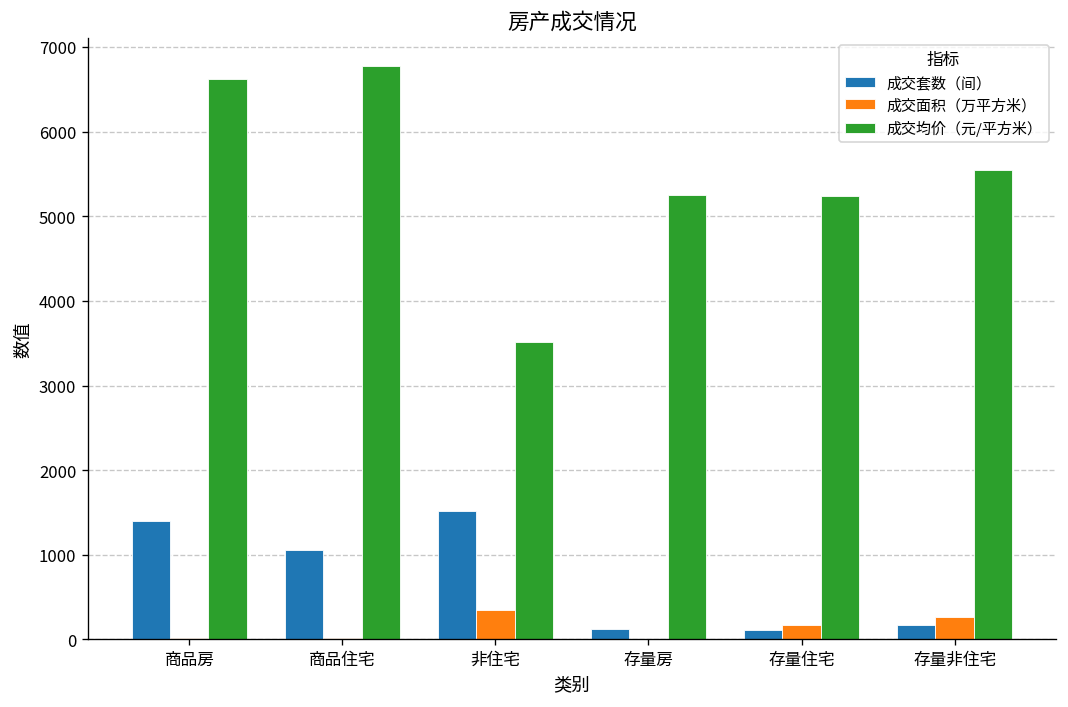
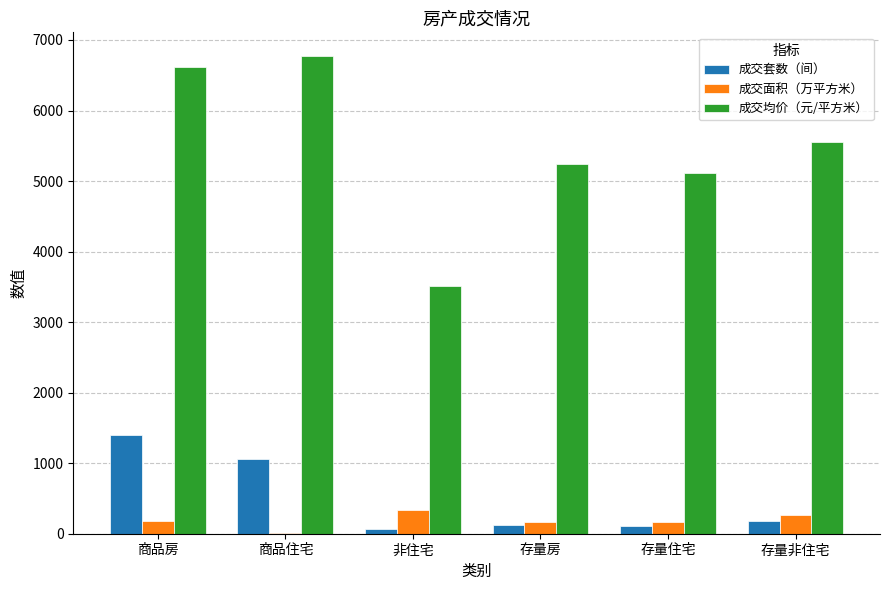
成交面积（万平方米）, 商品房: 0 -> 200
成交套数（间）, 非住宅: 1500 -> 100
成交面积（万平方米）, 存量房: 0 -> 200
成交均价（元/平方米）, 存量住宅: 5200 -> 5100
